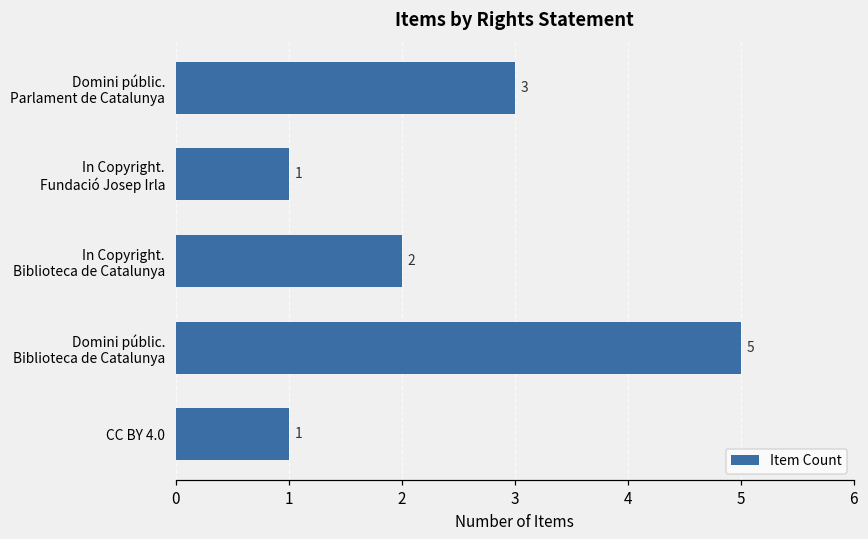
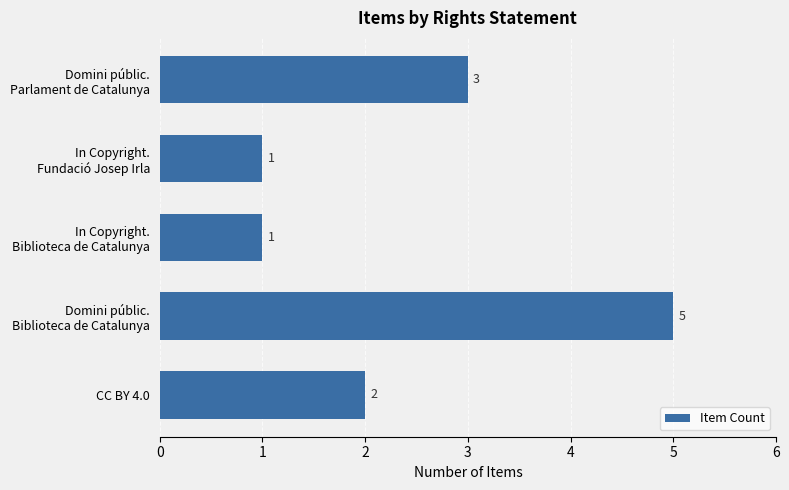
In Copyright. Biblioteca de Catalunya: 2 -> 1
CC BY 4.0: 1 -> 2
